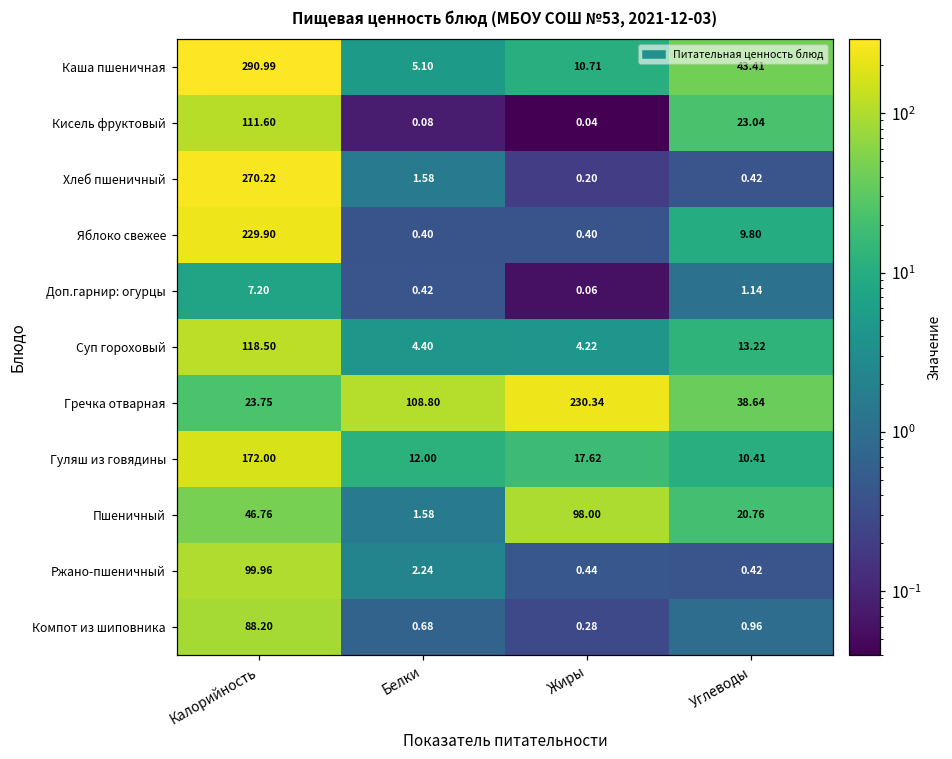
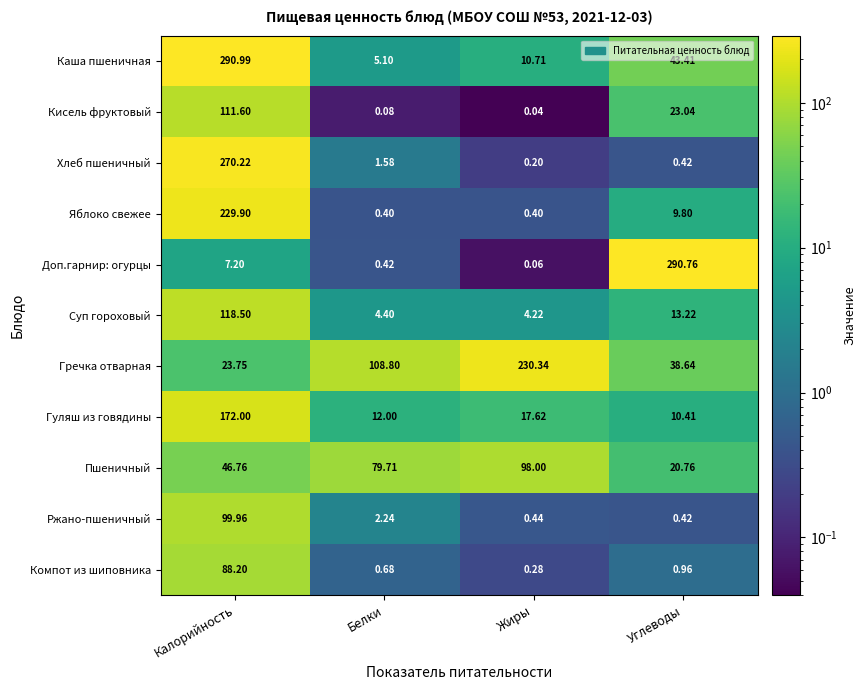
Доп.гарнир: огурцы, Углеводы: 1.14 -> 290.76
Пшеничный, Белки: 1.58 -> 79.71
